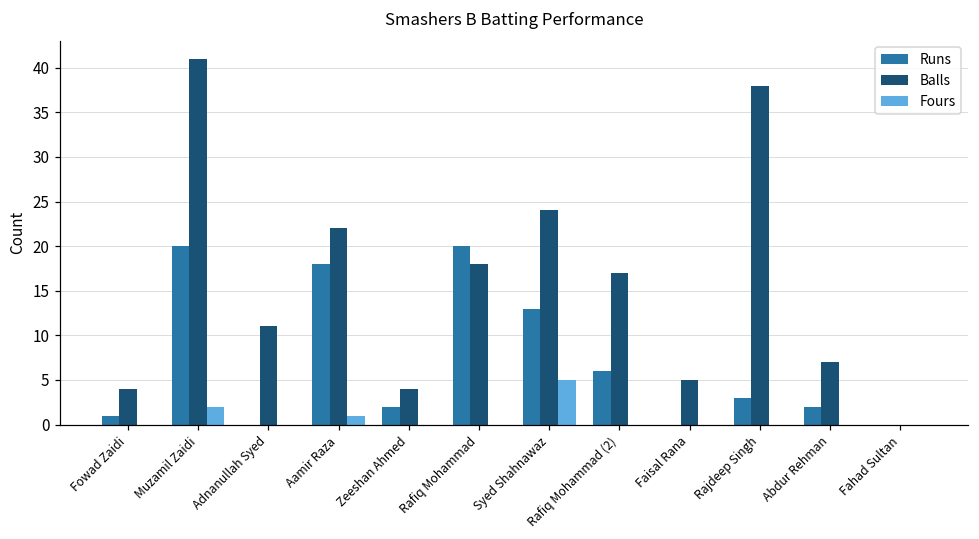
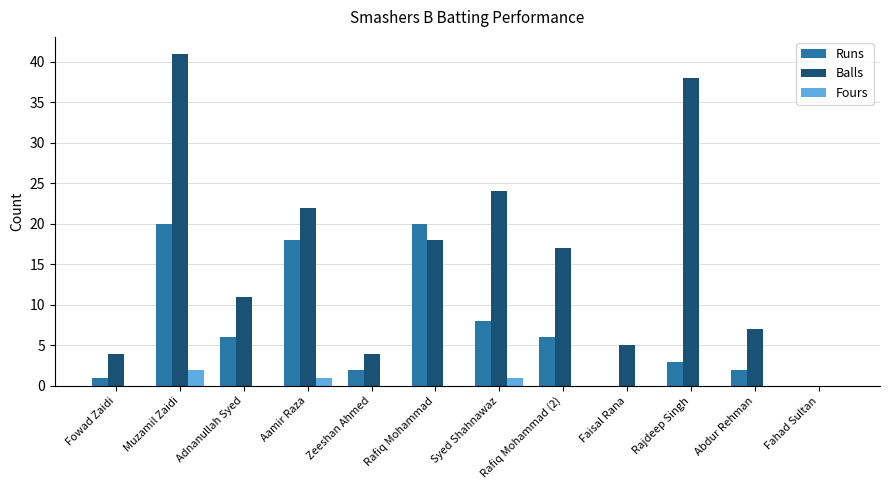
Runs, Adnanullah Syed: 0 -> 6
Runs, Syed Shahnawaz: 13 -> 8
Fours, Syed Shahnawaz: 5 -> 1
